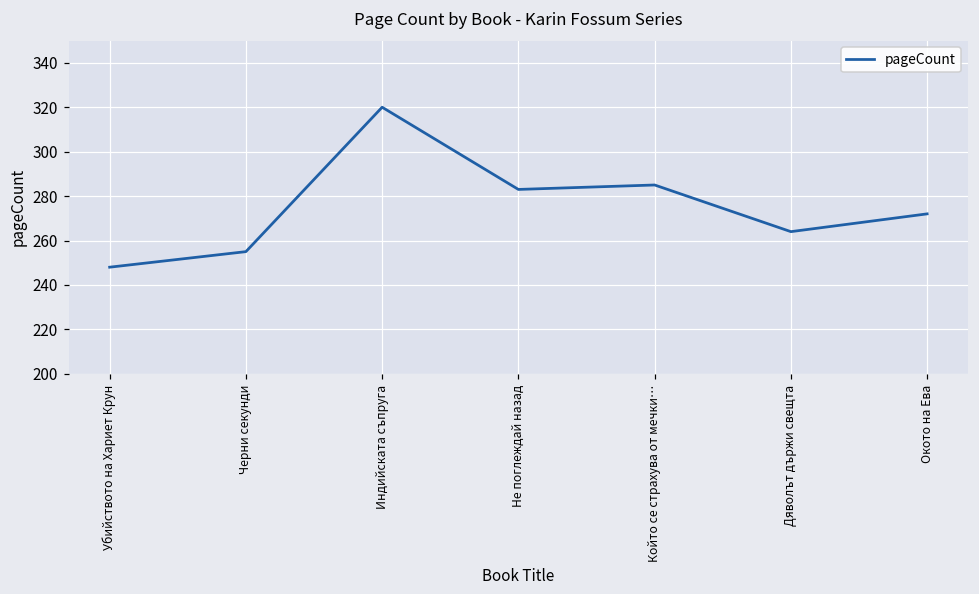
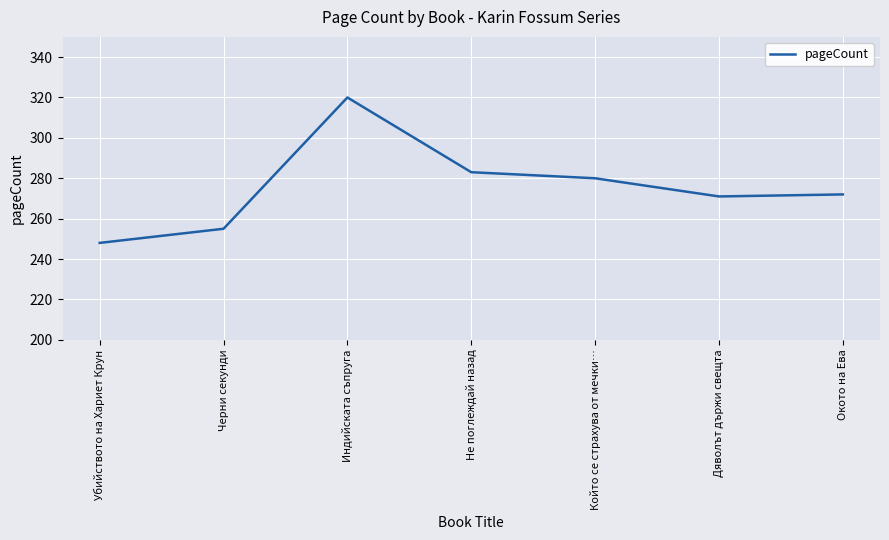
Който се страхува от мечки…: 285 -> 280
Дяволът държи свещта: 264 -> 271
